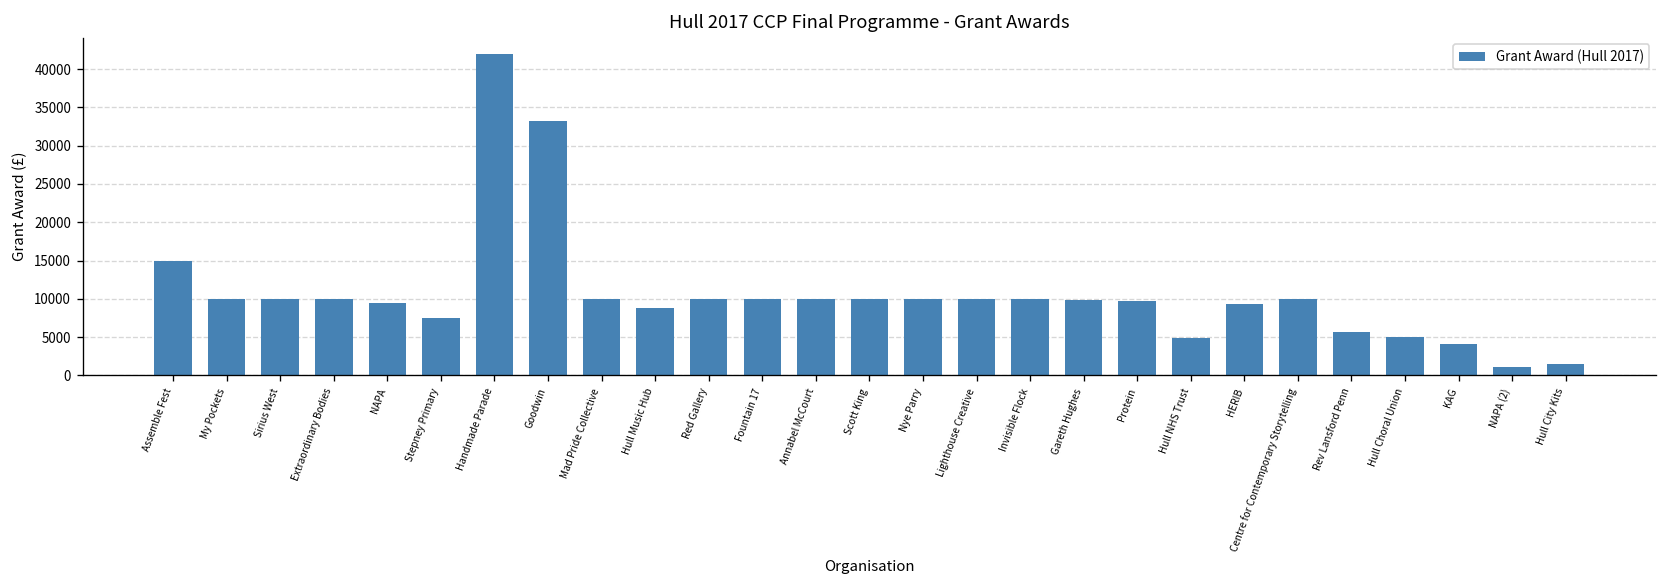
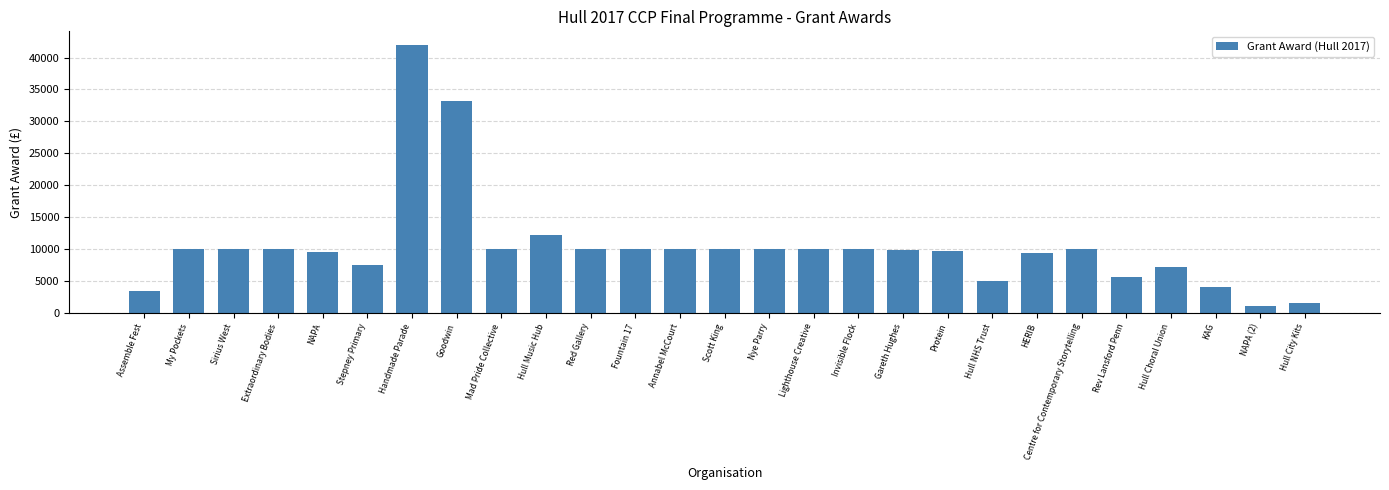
Assemble Fest: 15000 -> 3000
Hull Music Hub: 9000 -> 12000
Hull Choral Union: 5000 -> 7000
